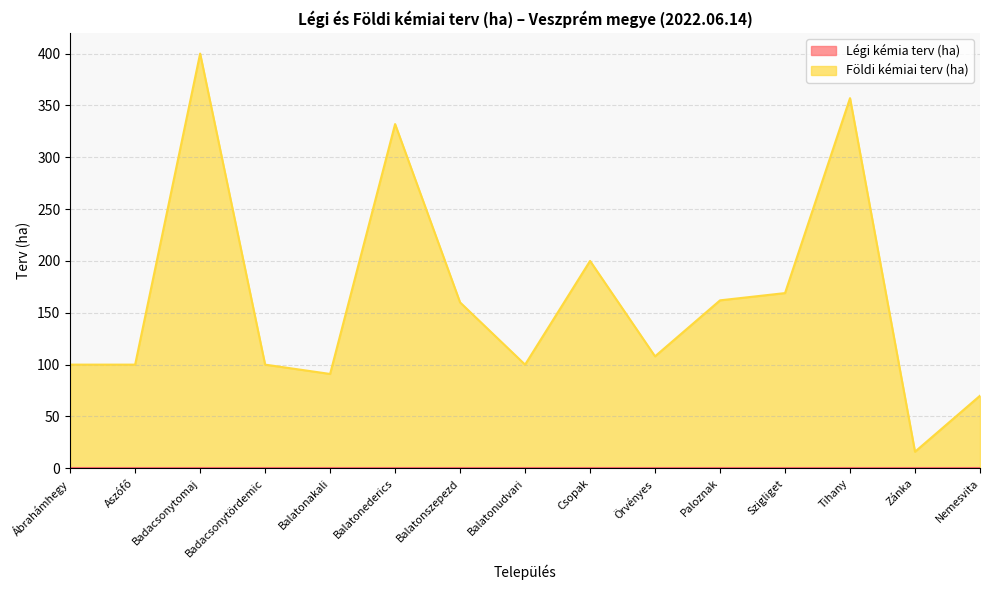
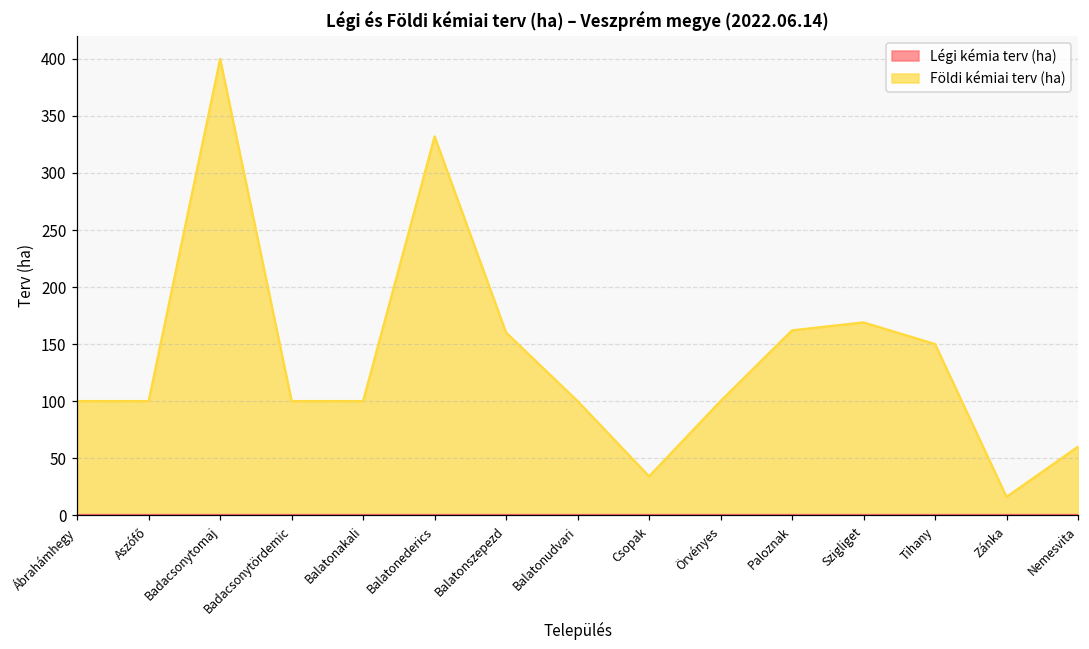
Földi kémiai terv (ha), Balatonakali: 91 -> 100
Földi kémiai terv (ha), Csopak: 200 -> 34
Földi kémiai terv (ha), Örvényes: 108 -> 100
Földi kémiai terv (ha), Tihany: 357 -> 150
Földi kémiai terv (ha), Nemesvita: 70 -> 60
